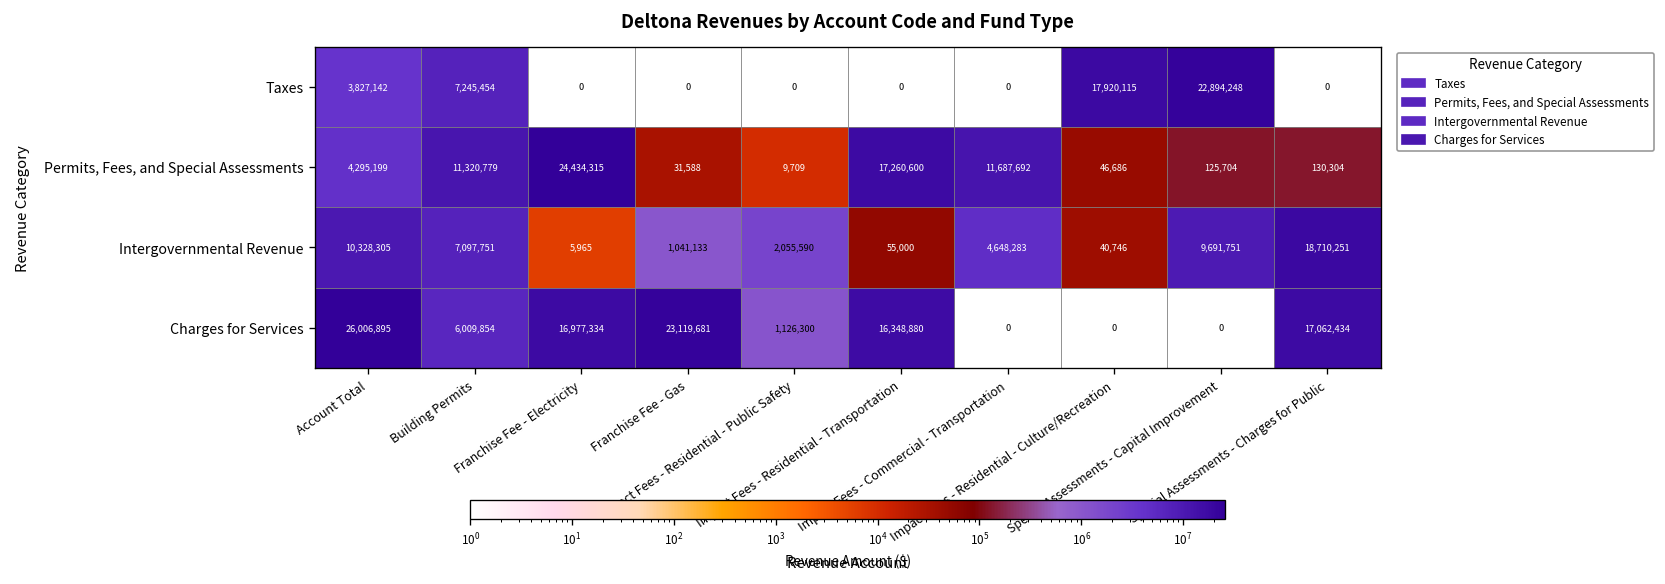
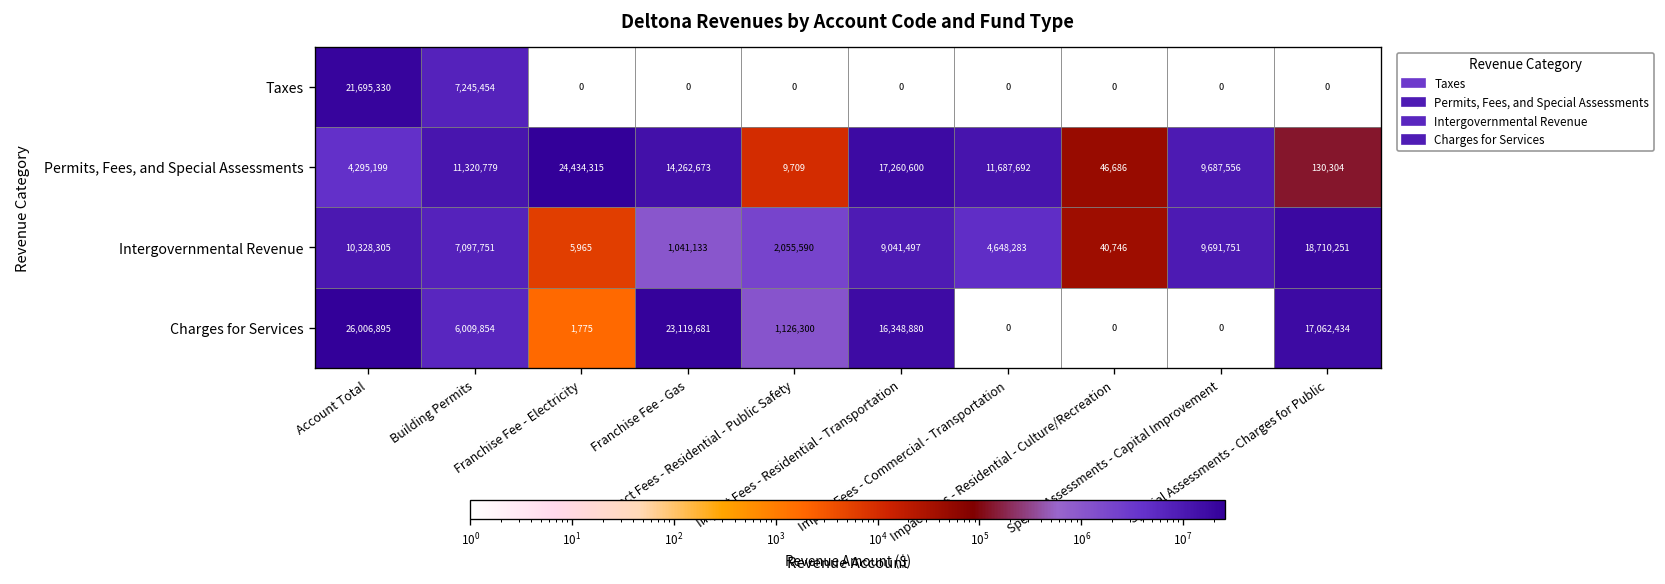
Taxes, Account Total: 3,827,142 -> 21,695,330
Taxes, Impact Fees - Residential - Culture/Recreation: 17,920,115 -> 0
Taxes, Special Assessments - Capital Improvement: 22,894,248 -> 0
Permits, Fees, and Special Assessments, Franchise Fee - Gas: 31,588 -> 14,262,673
Permits, Fees, and Special Assessments, Special Assessments - Capital Improvement: 125,704 -> 9,687,556
Intergovernmental Revenue, Impact Fees - Residential - Transportation: 55,000 -> 9,041,497
Charges for Services, Franchise Fee - Electricity: 16,977,334 -> 1,775
